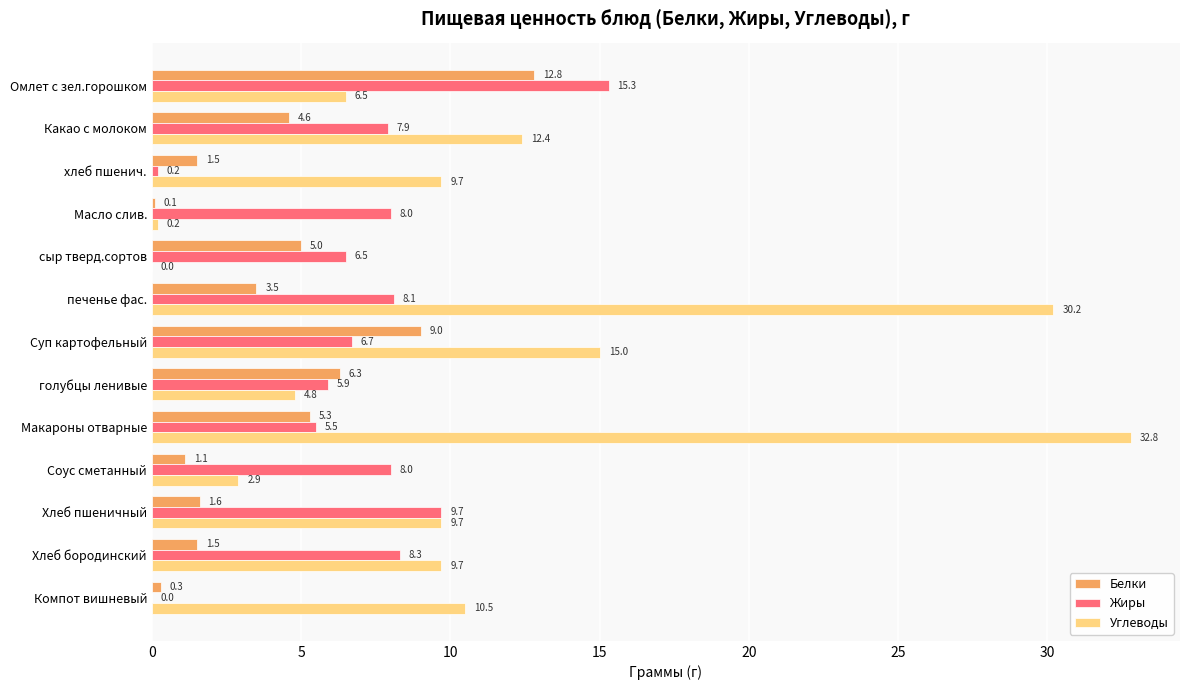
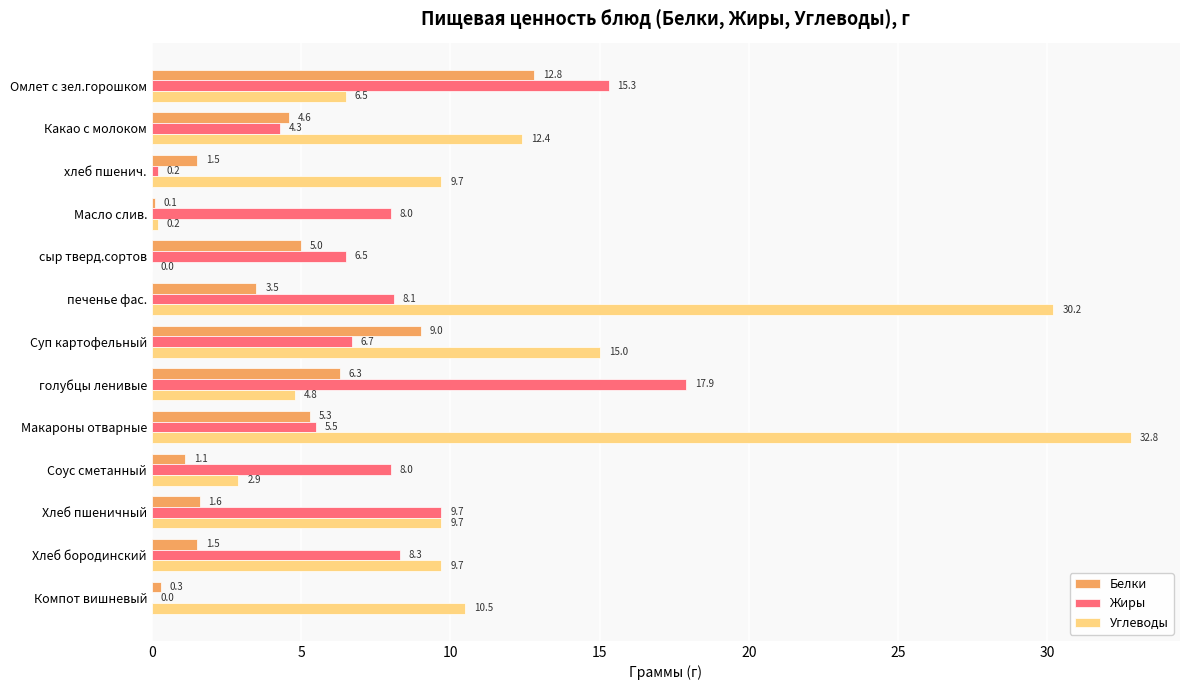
Жиры, Какао с молоком: 7.9 -> 4.3
Жиры, голубцы ленивые: 5.9 -> 17.9
